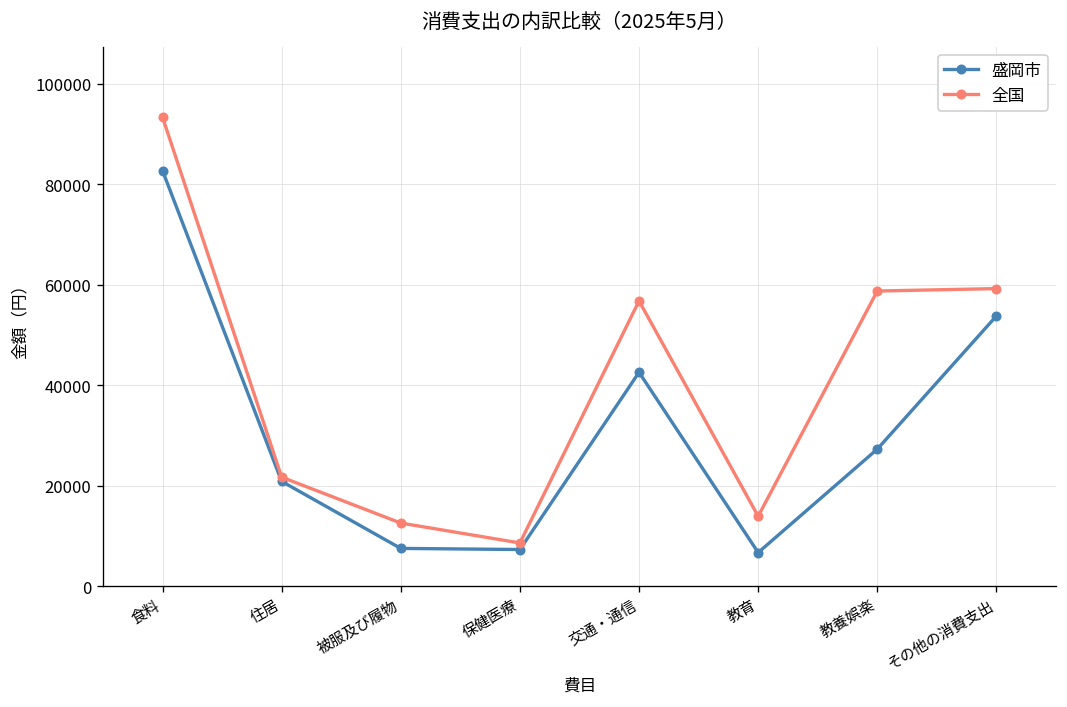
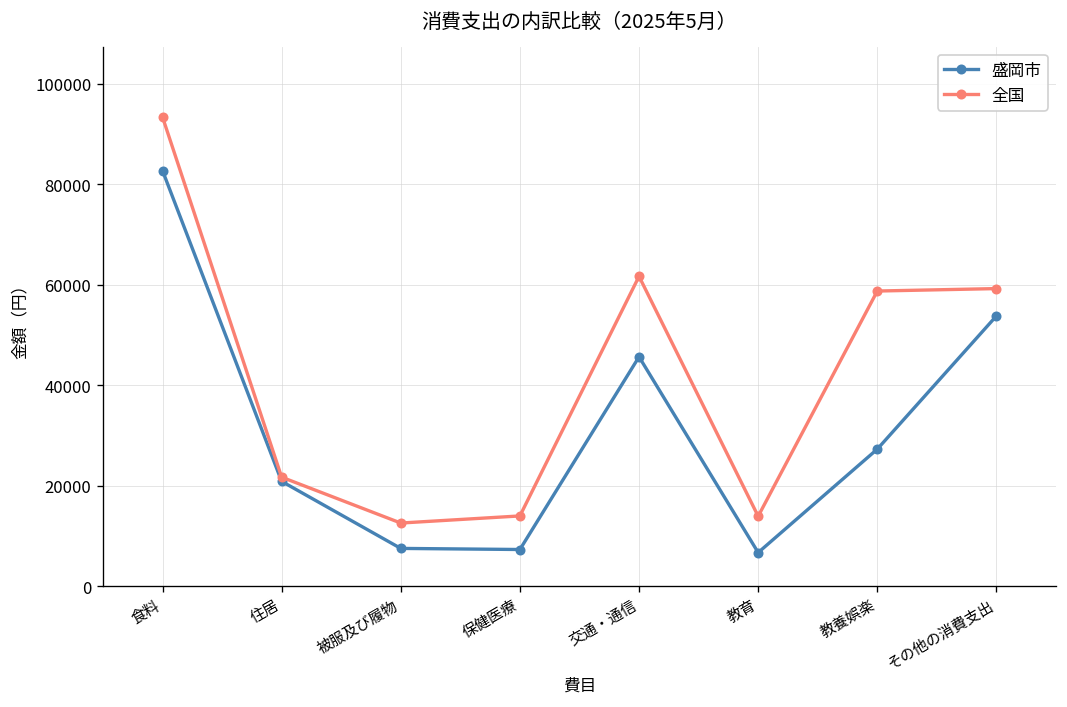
全国, 保健医療: 9000 -> 14000
盛岡市, 交通・通信: 43000 -> 46000
全国, 交通・通信: 57000 -> 62000
